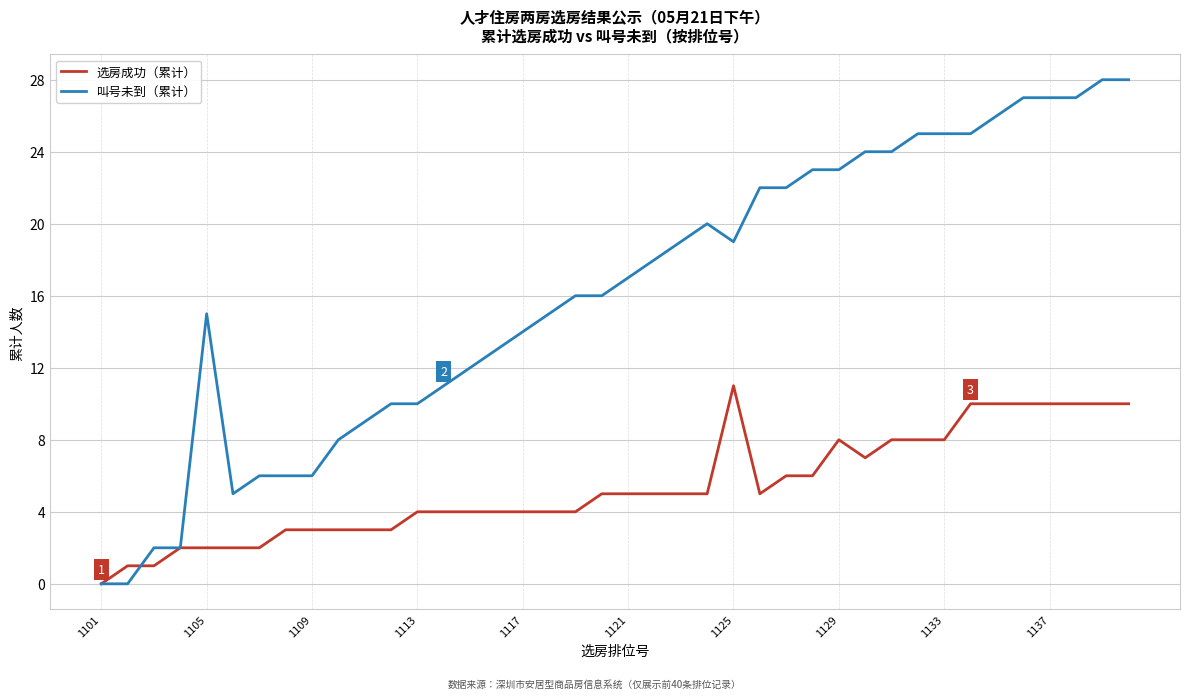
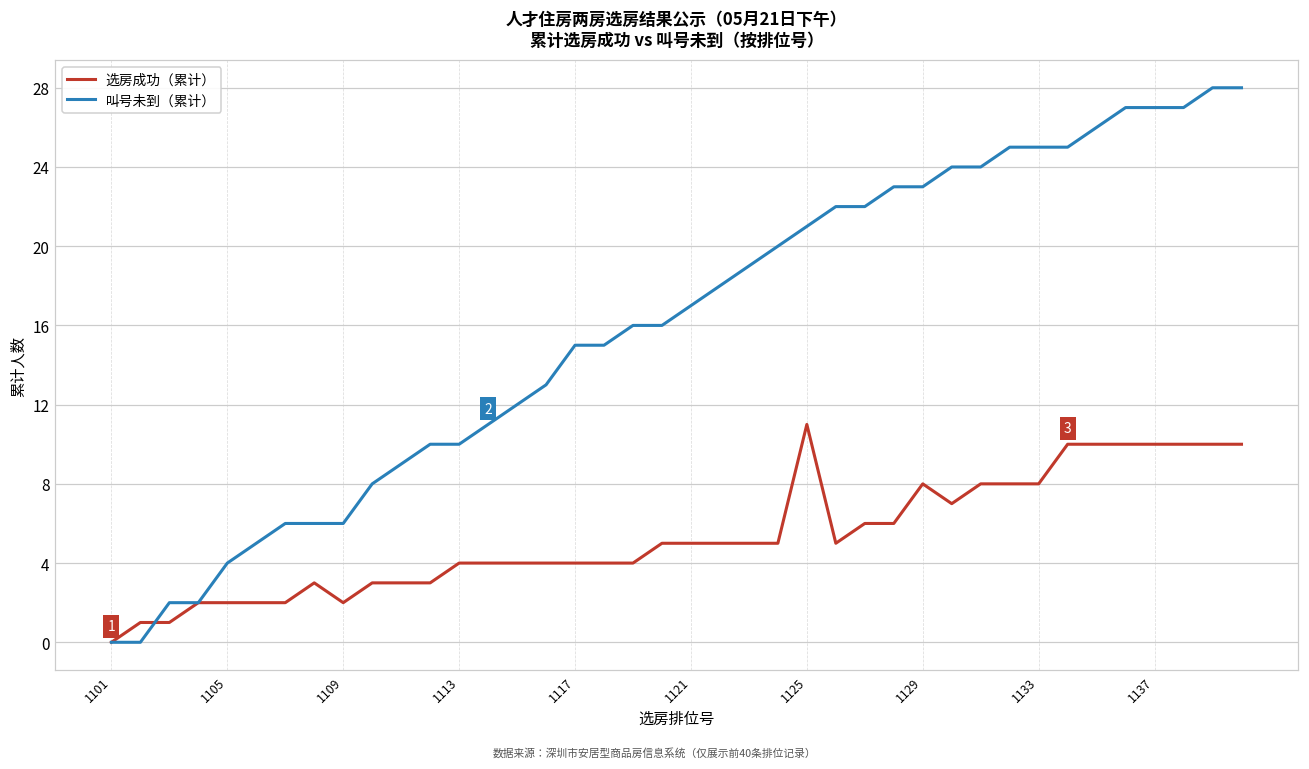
叫号未到（累计）, 1105: 15 -> 4
选房成功（累计）, 1109: 3 -> 2
叫号未到（累计）, 1117: 14 -> 15
叫号未到（累计）, 1125: 19 -> 21
